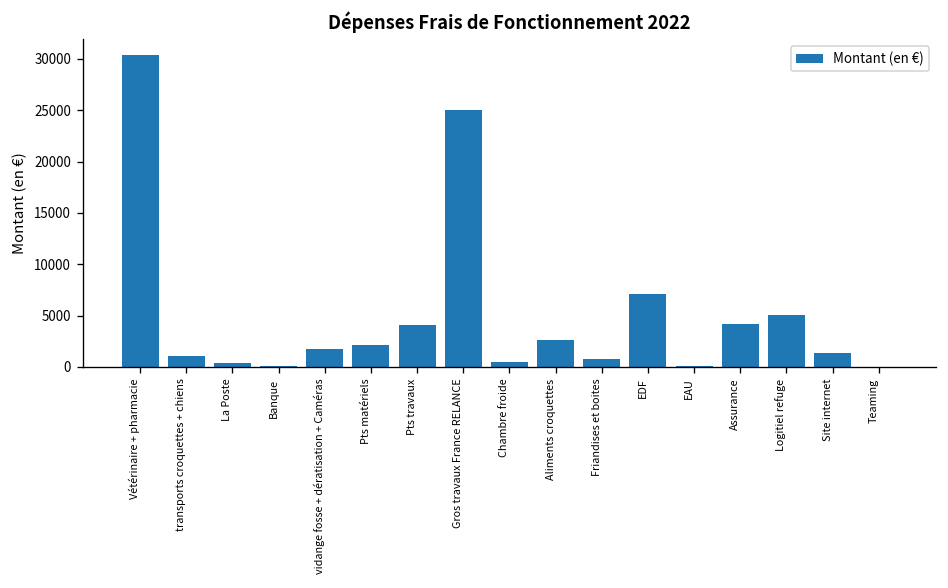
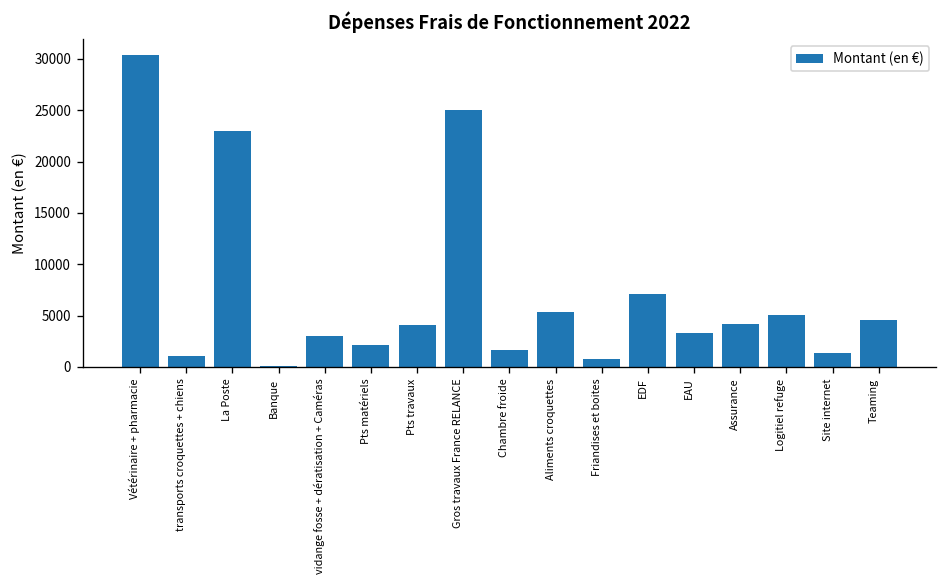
La Poste: 0 -> 23000
vidange fosse + dératisation + Caméras: 2000 -> 3000
Chambre froide: 1000 -> 2000
Aliments croquettes: 3000 -> 5000
EAU: 0 -> 3000
Teaming: 0 -> 5000
